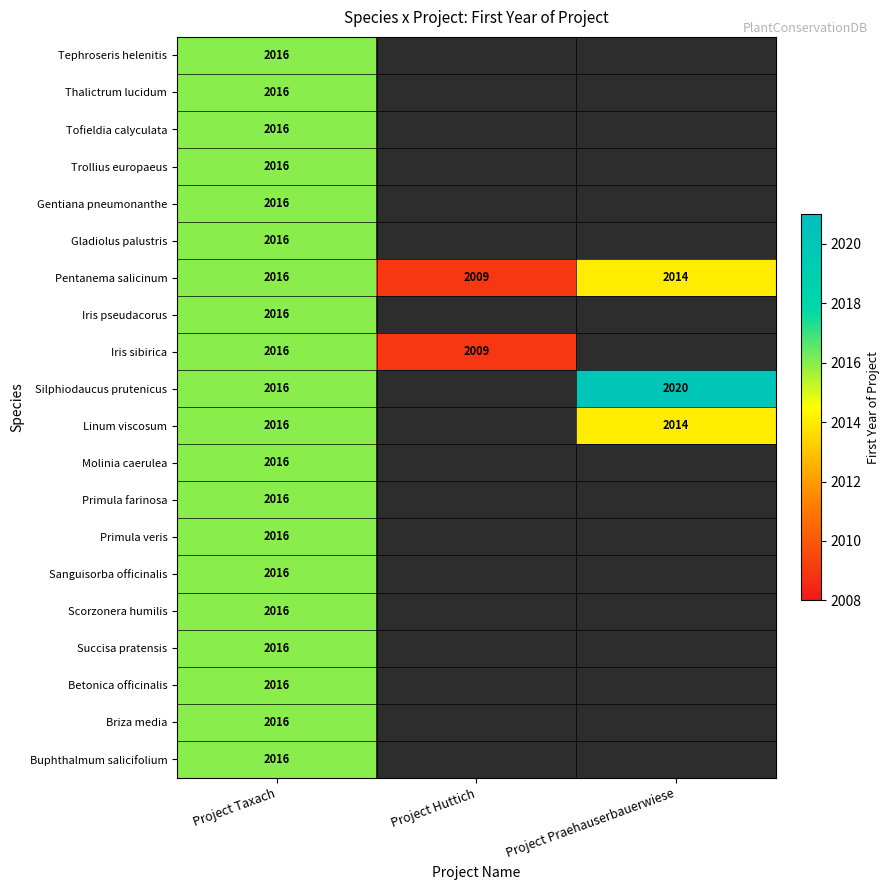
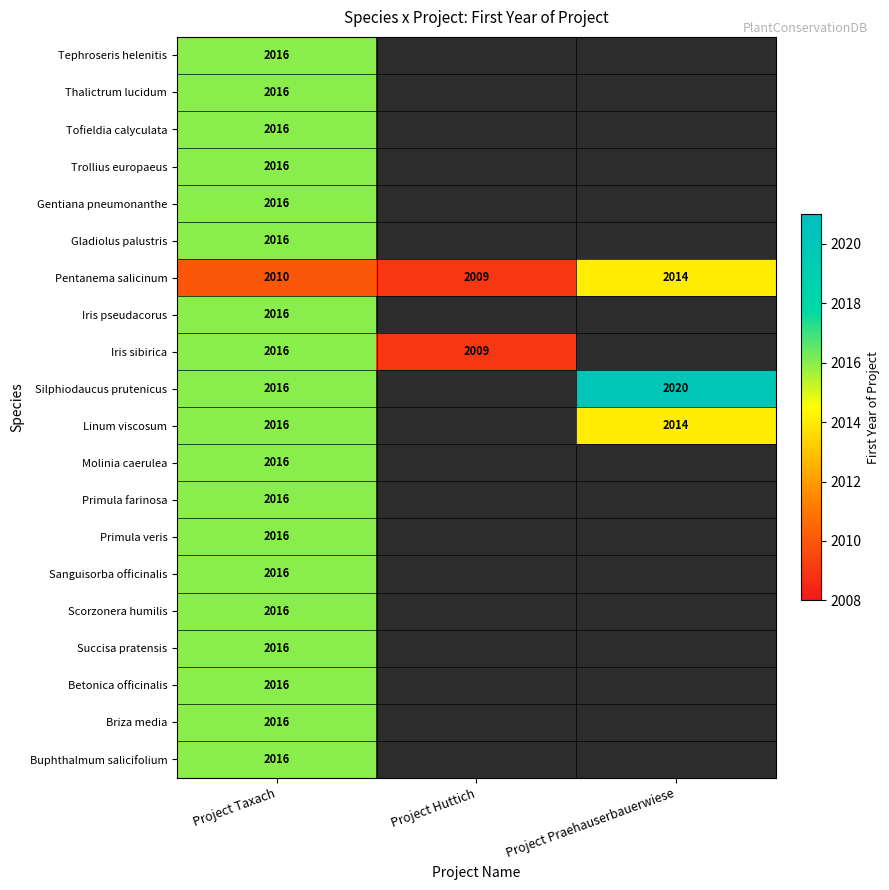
Pentanema salicinum, Project Taxach: 2016 -> 2010
